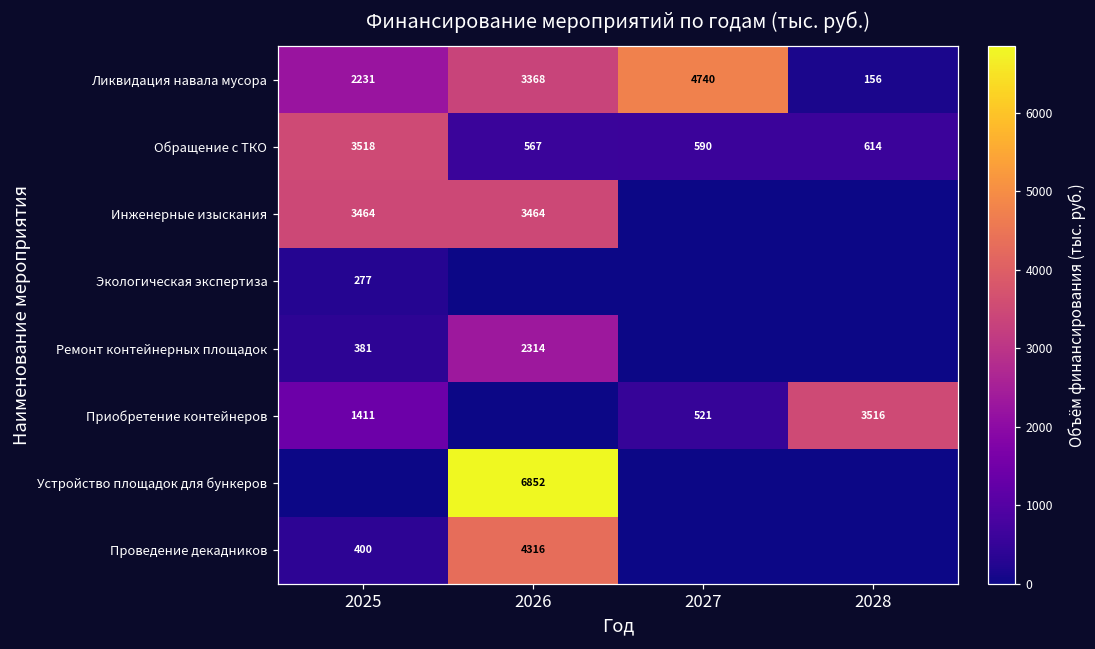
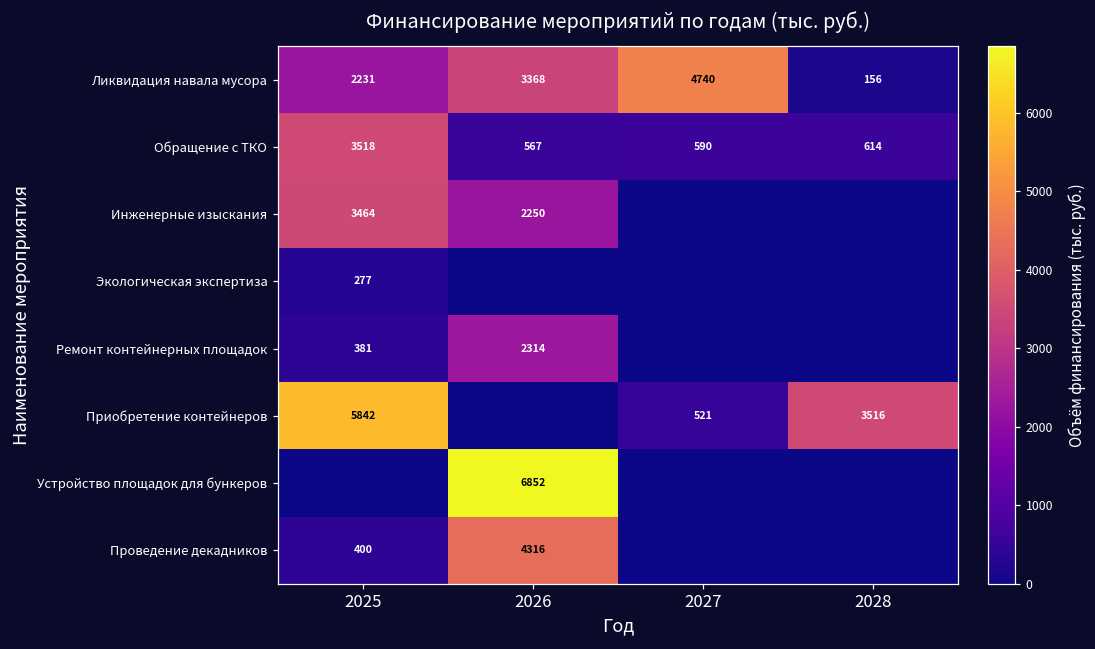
Инженерные изыскания, 2026: 3464 -> 2250
Приобретение контейнеров, 2025: 1411 -> 5842
